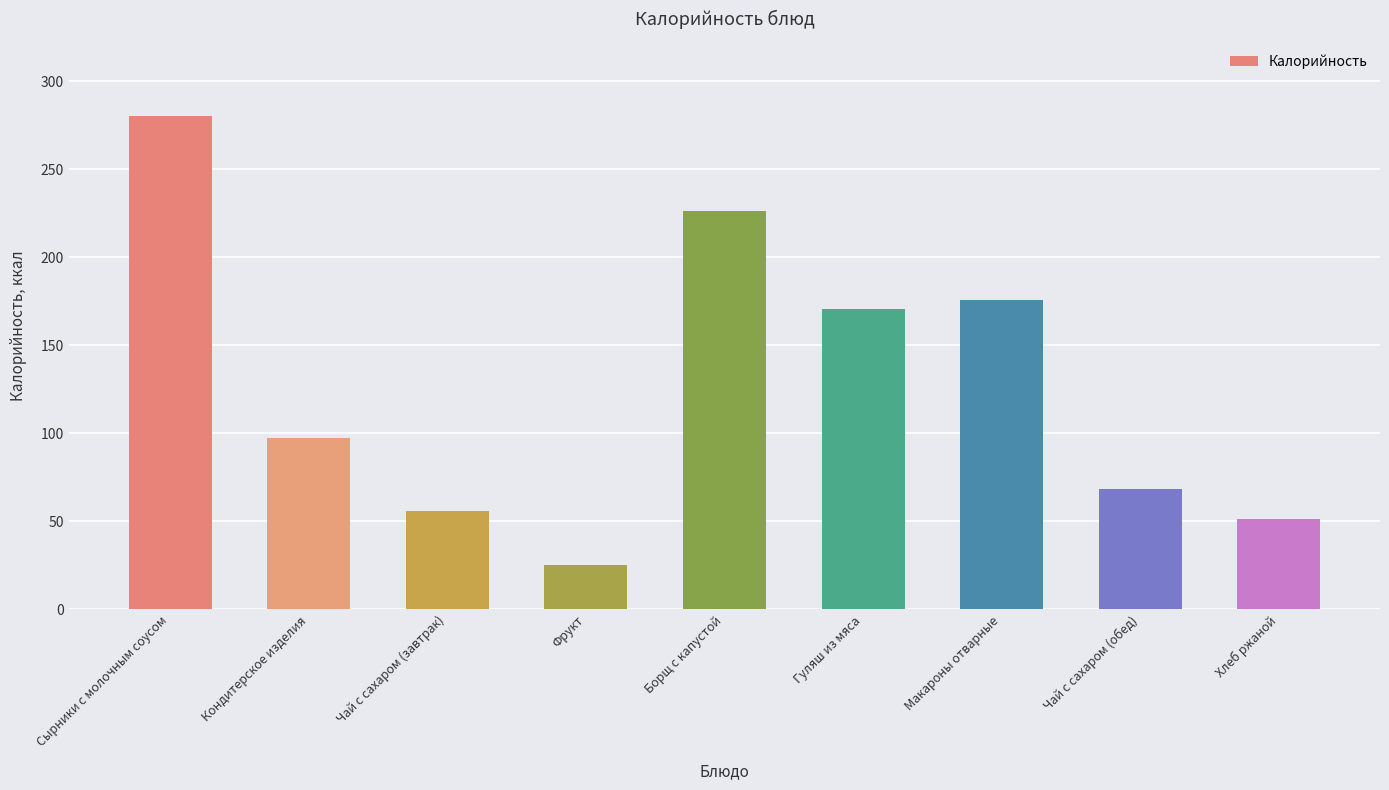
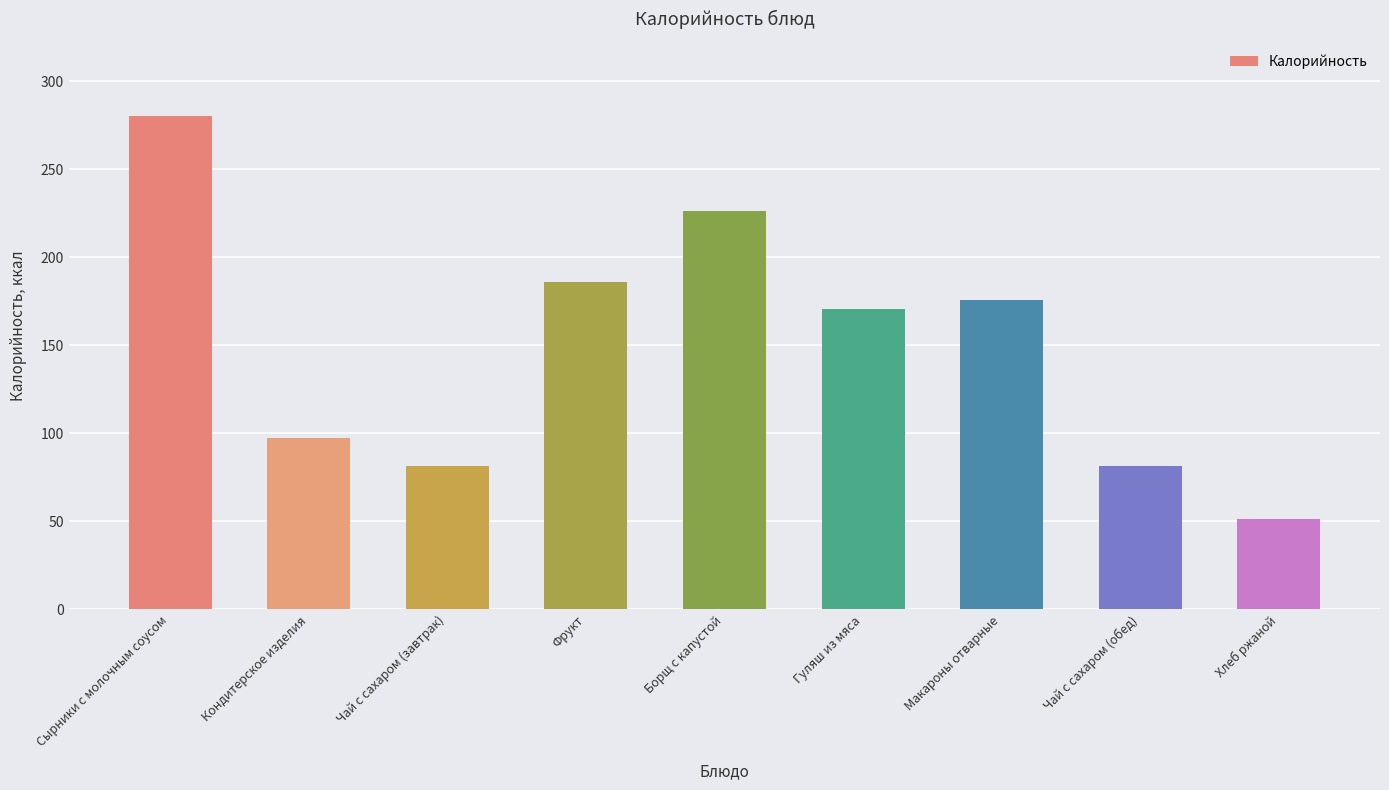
Чай с сахаром (завтрак): 56 -> 81
Фрукт: 25 -> 186
Чай с сахаром (обед): 69 -> 81
